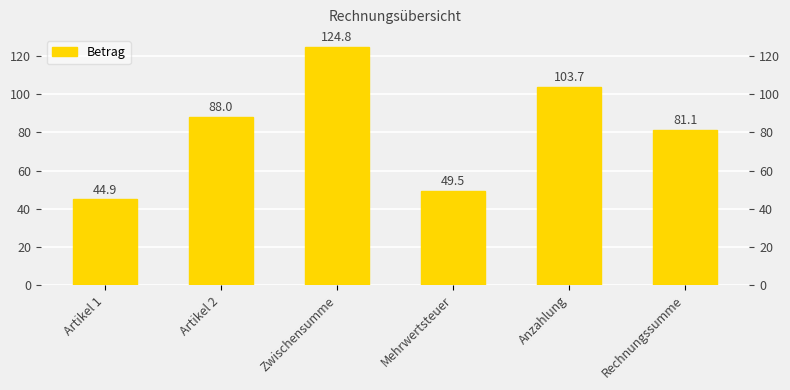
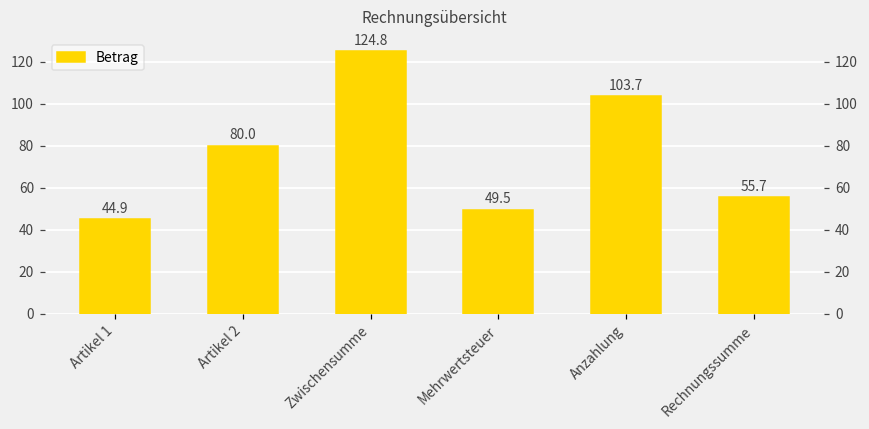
Artikel 2: 88.0 -> 80.0
Rechnungssumme: 81.1 -> 55.7
